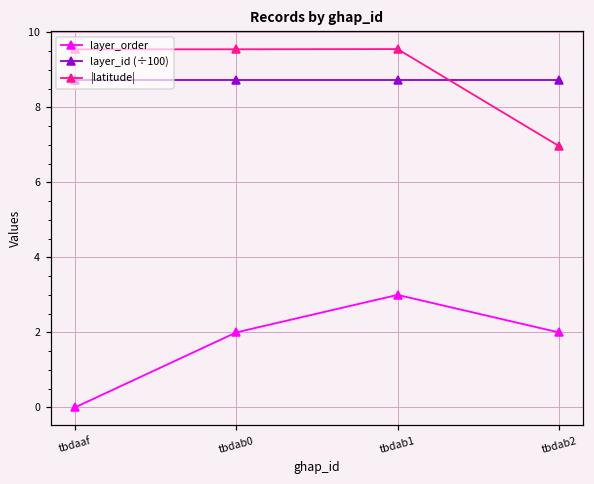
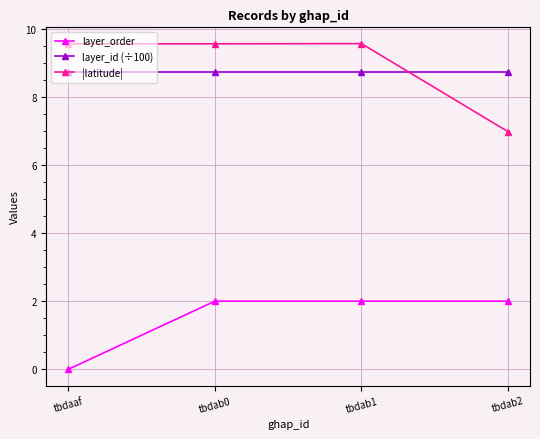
layer_order, tbdab1: 3 -> 2
